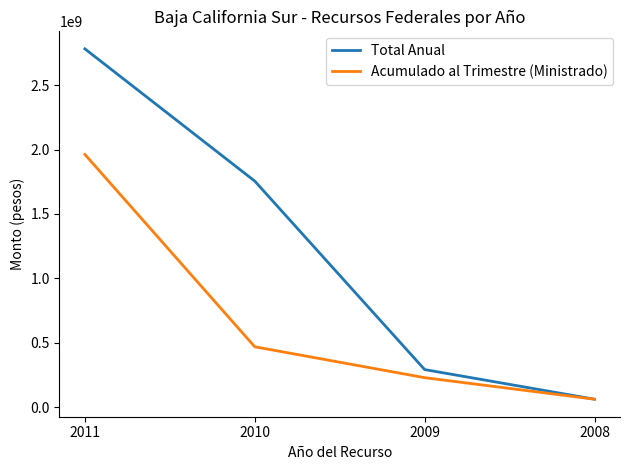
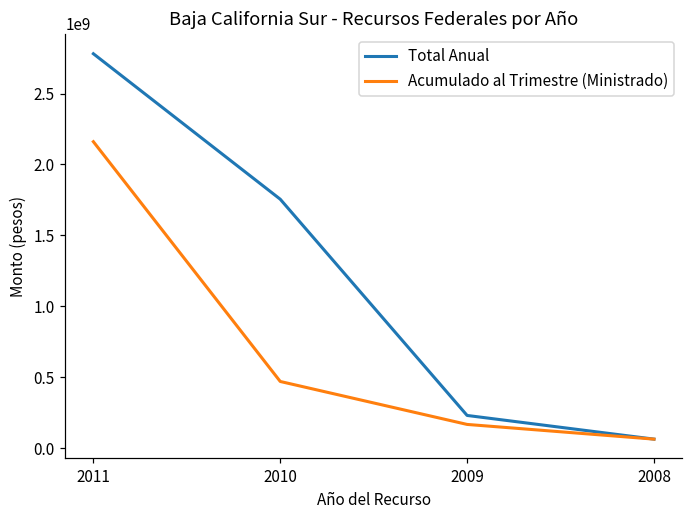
Acumulado al Trimestre (Ministrado), 2011: 1960000000 -> 2160000000
Total Anual, 2009: 290000000 -> 230000000
Acumulado al Trimestre (Ministrado), 2009: 230000000 -> 170000000
